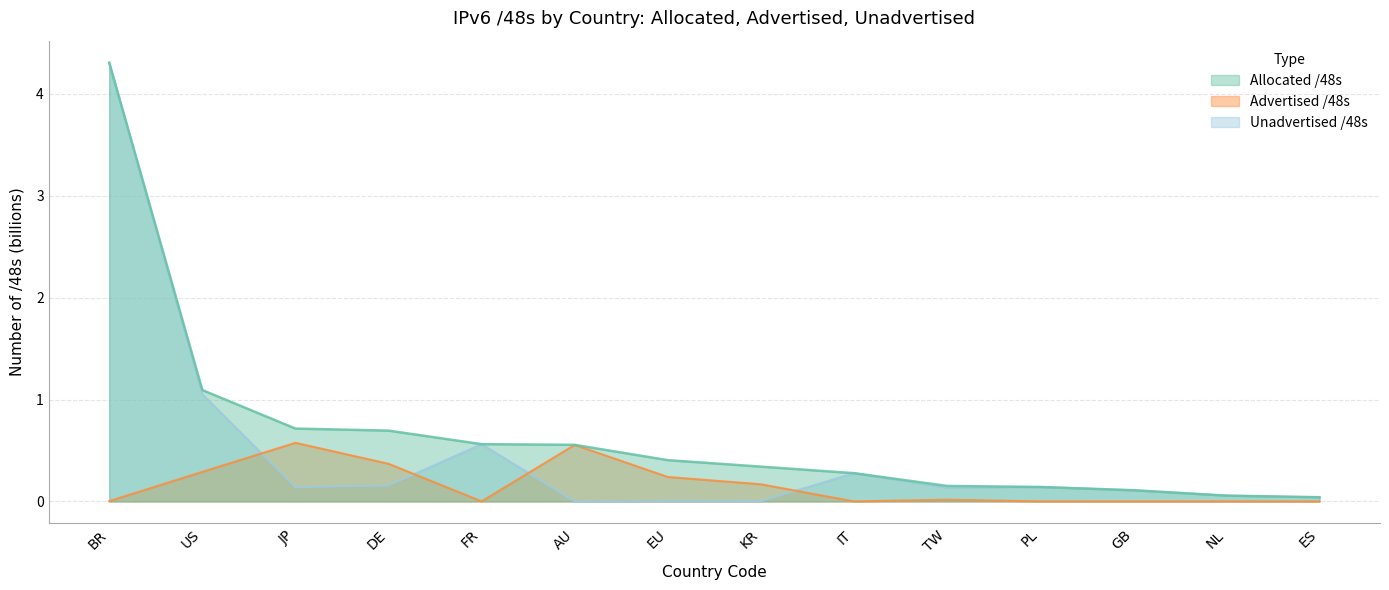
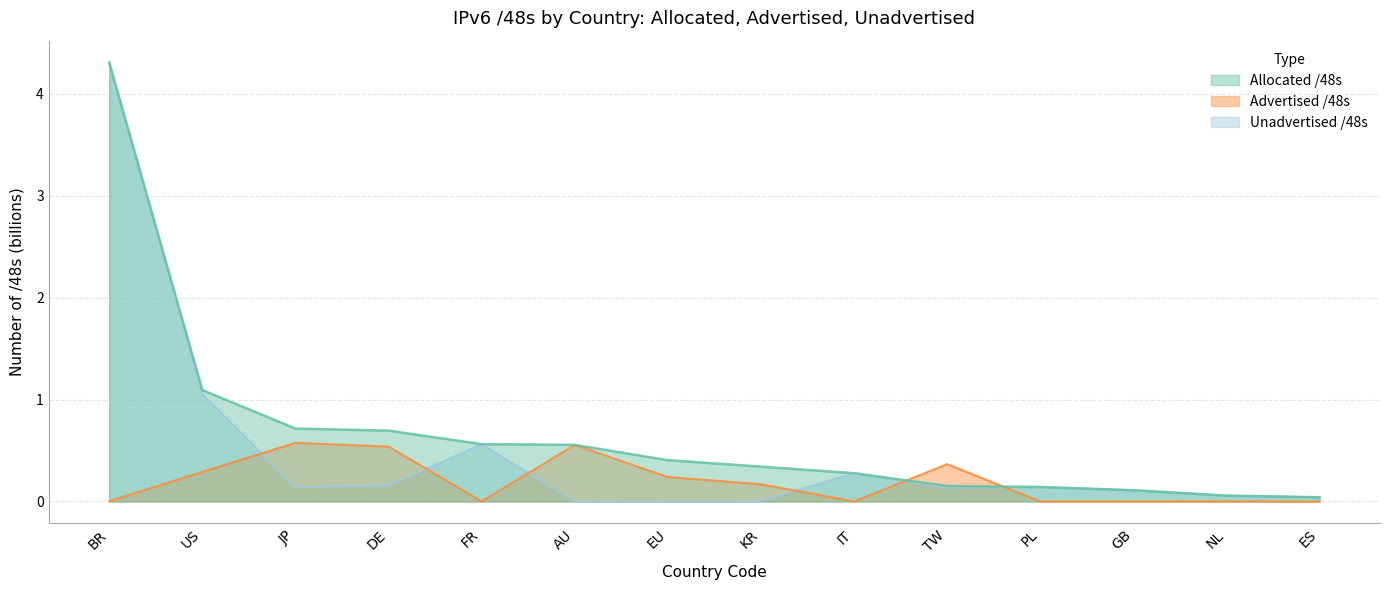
Advertised /48s, DE: 0.37 -> 0.54
Advertised /48s, TW: 0.02 -> 0.37
